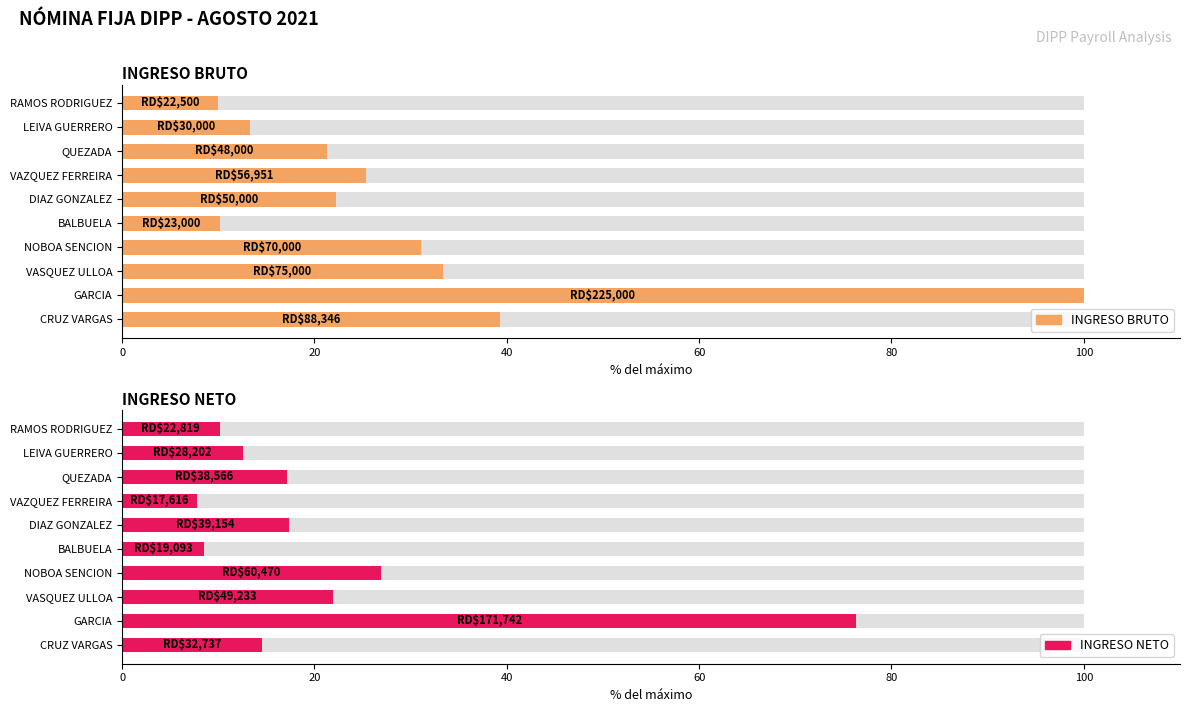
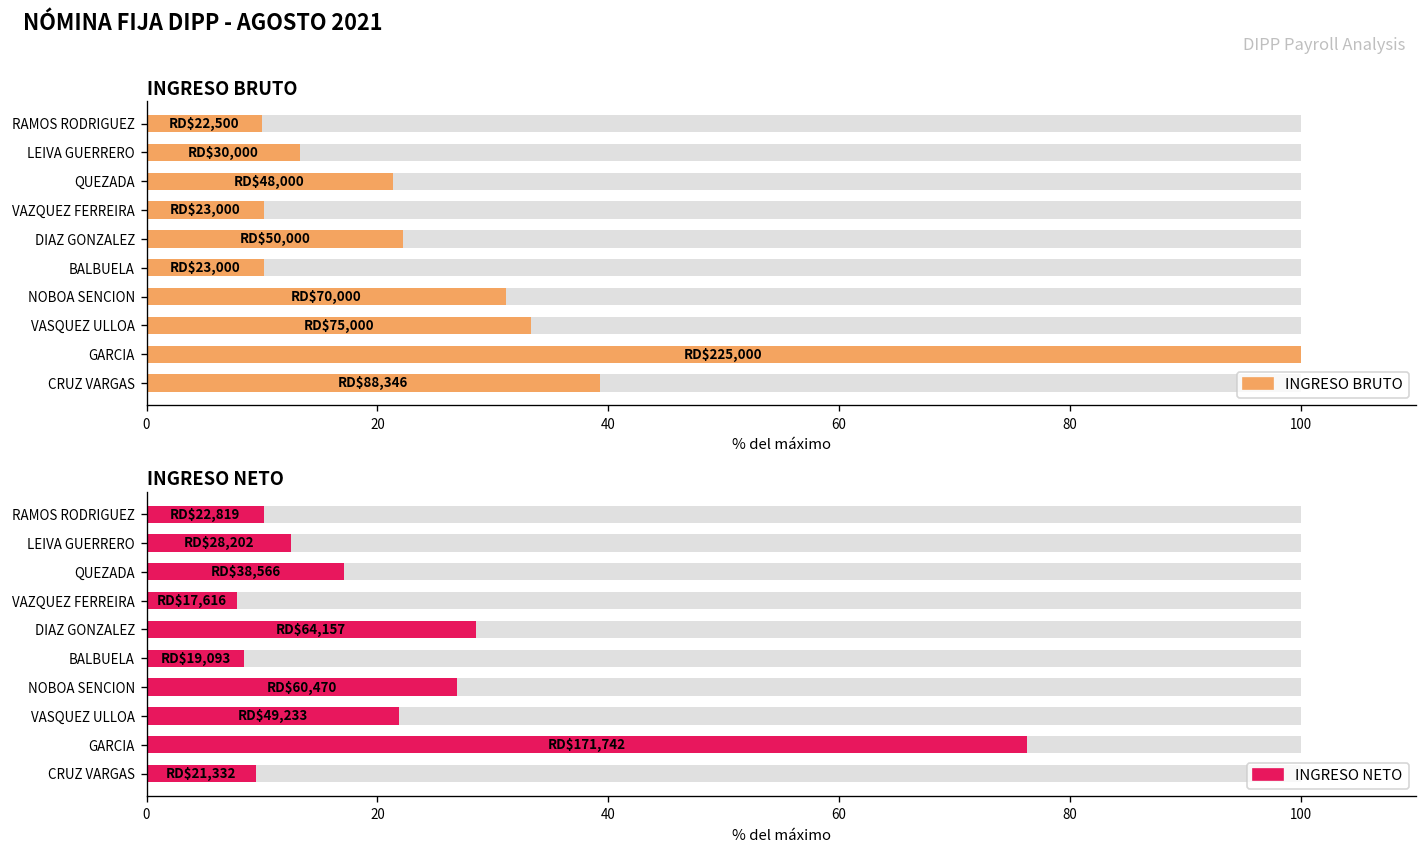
INGRESO BRUTO, INGRESO BRUTO, VAZQUEZ FERREIRA: $56,951 -> $23,000
INGRESO NETO, INGRESO NETO, DIAZ GONZALEZ: $39,154 -> $64,157
INGRESO NETO, INGRESO NETO, CRUZ VARGAS: $32,737 -> $21,332
